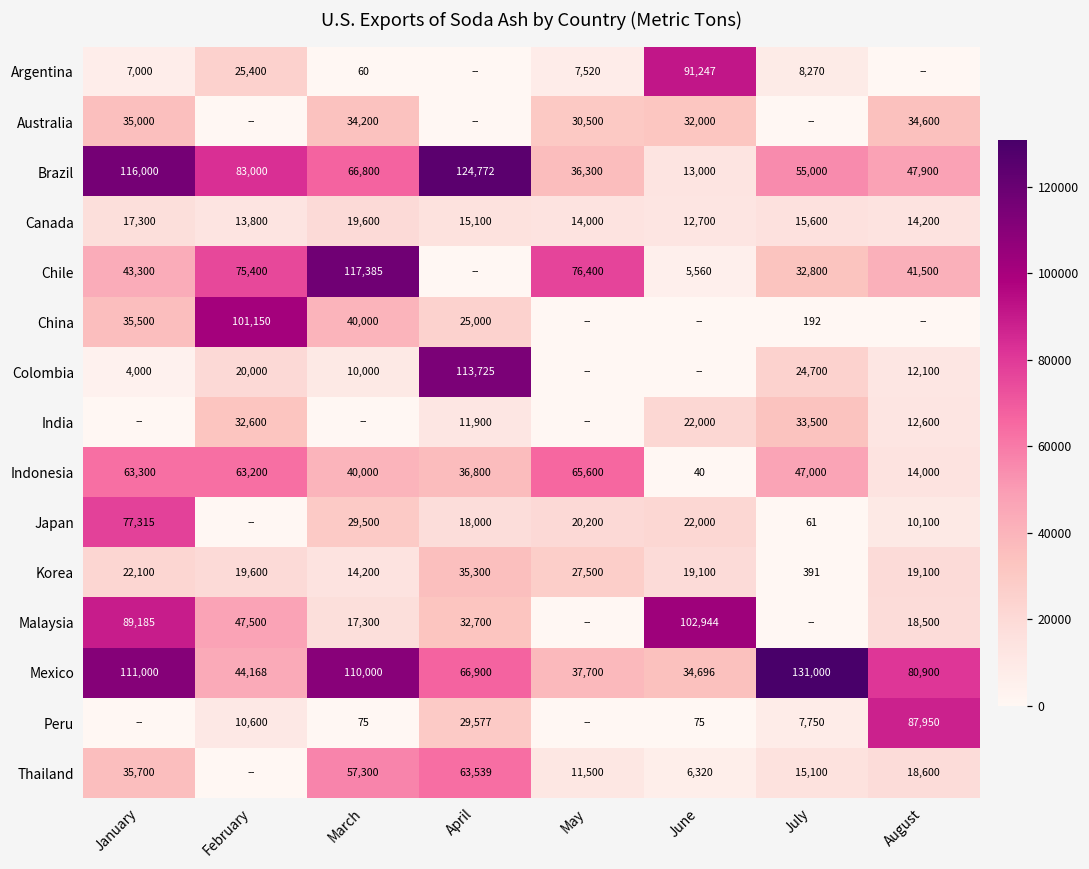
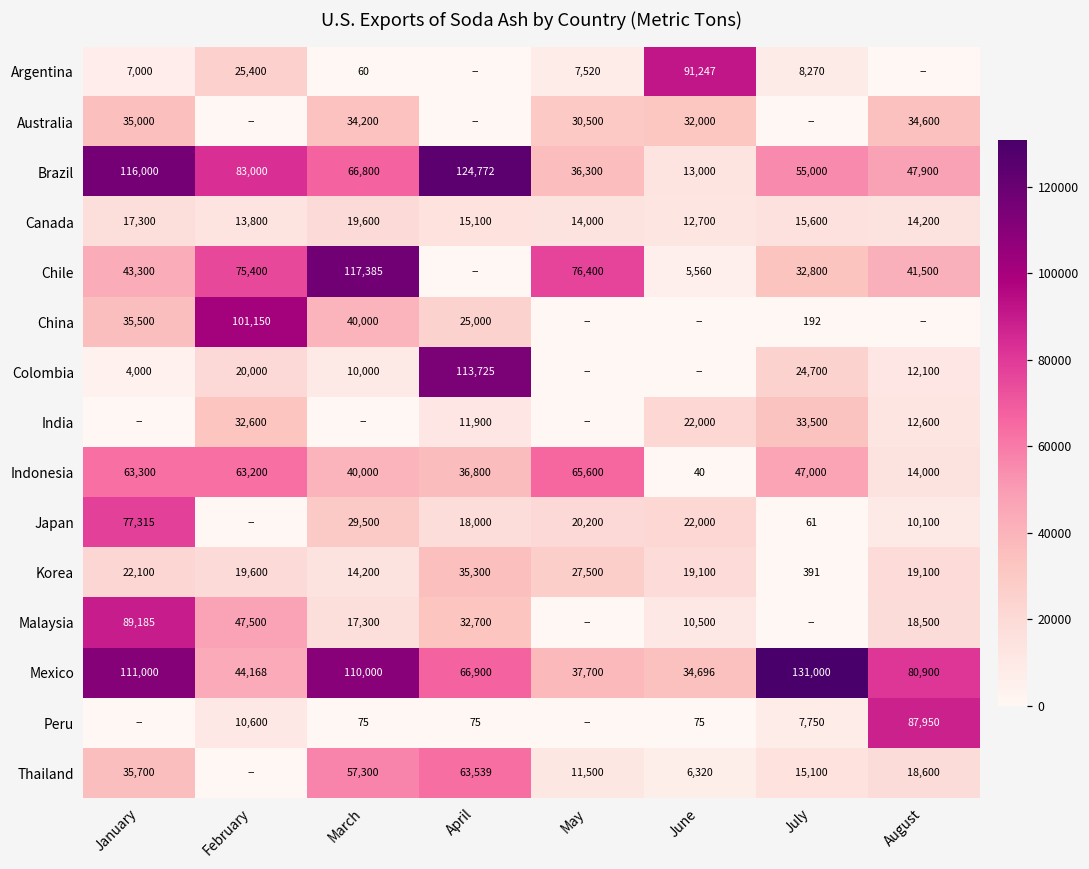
Malaysia, June: 102,944 -> 10,500
Peru, April: 29,577 -> 75
